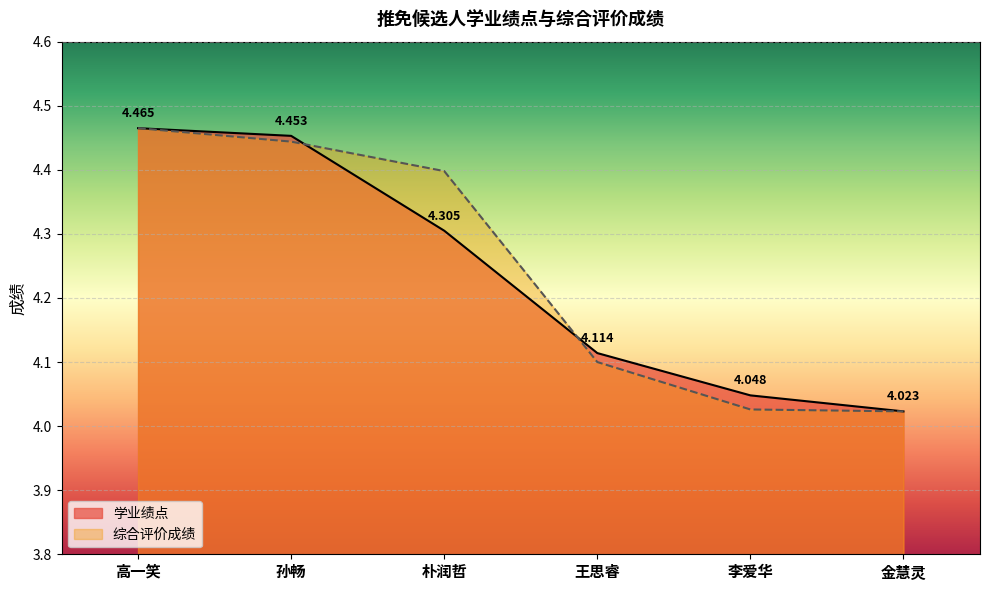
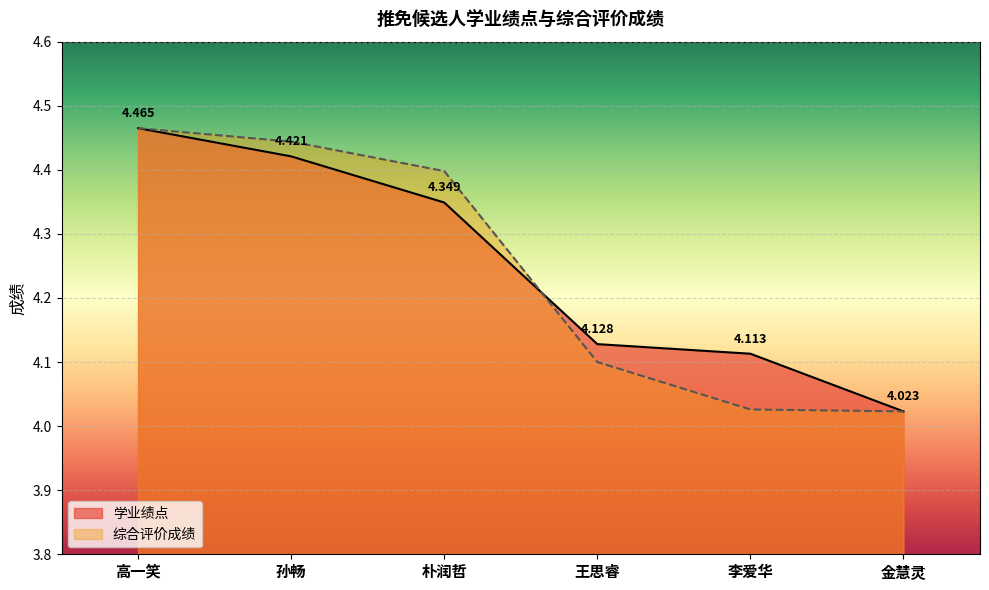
学业绩点, 孙畅: 4.453 -> 4.421
学业绩点, 朴润哲: 4.305 -> 4.349
学业绩点, 王思睿: 4.114 -> 4.128
学业绩点, 李爱华: 4.048 -> 4.113
